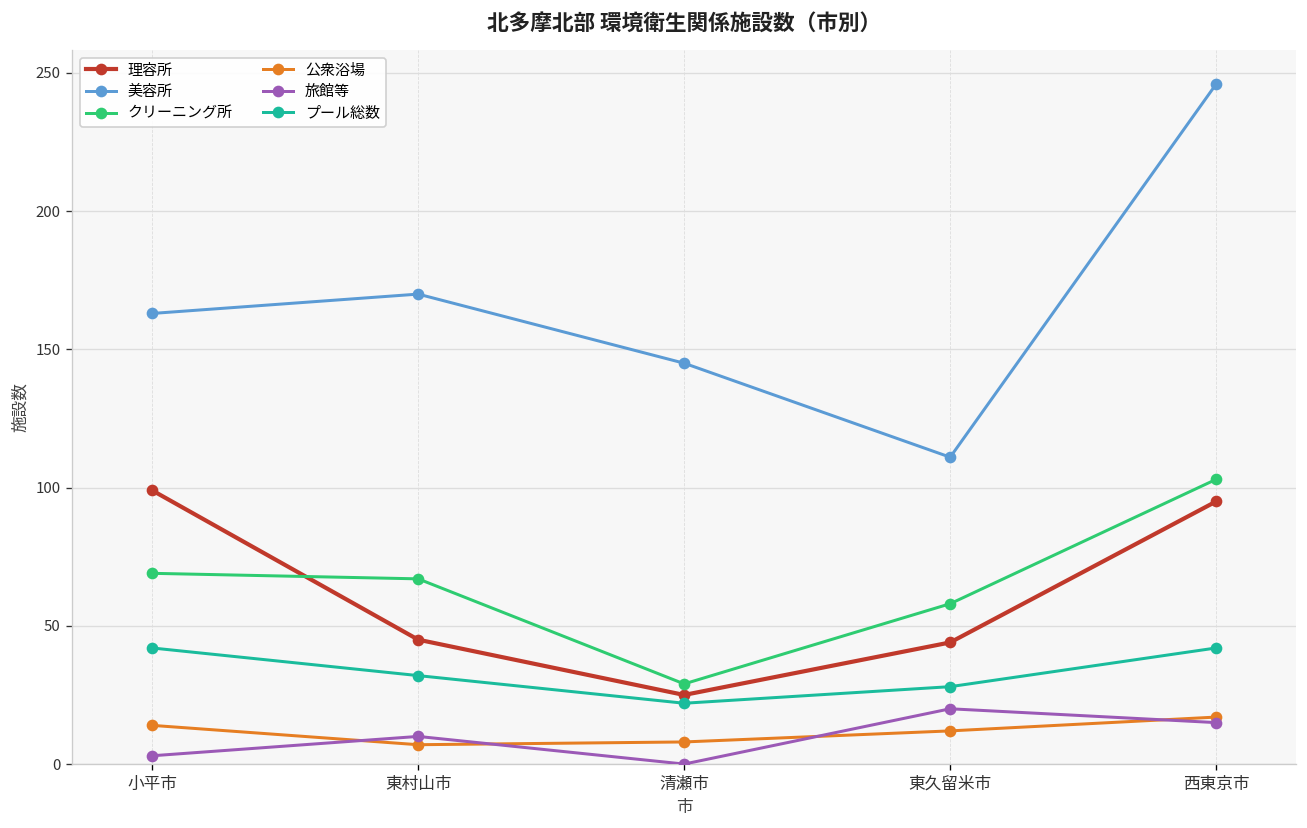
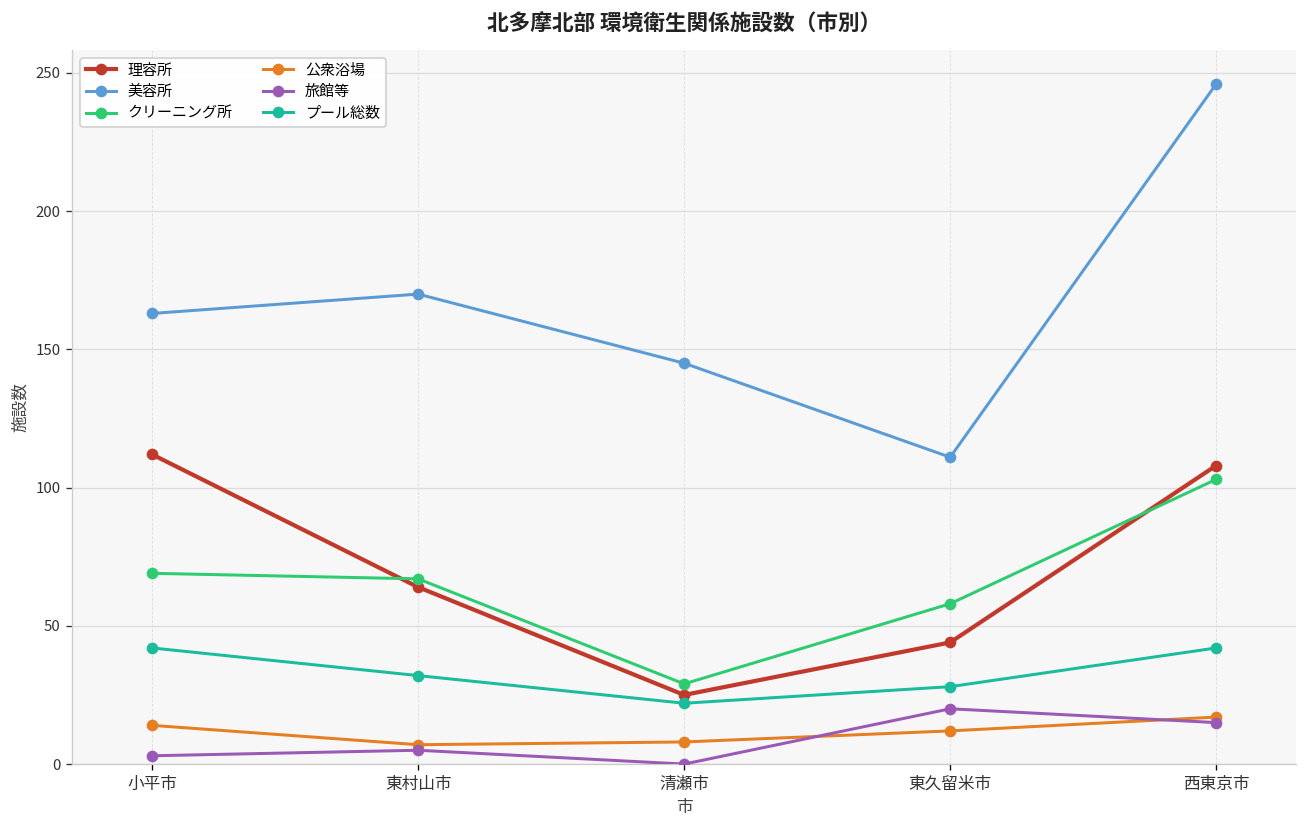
理容所, 小平市: 99 -> 112
理容所, 東村山市: 45 -> 64
旅館等, 東村山市: 10 -> 5
理容所, 西東京市: 95 -> 108
